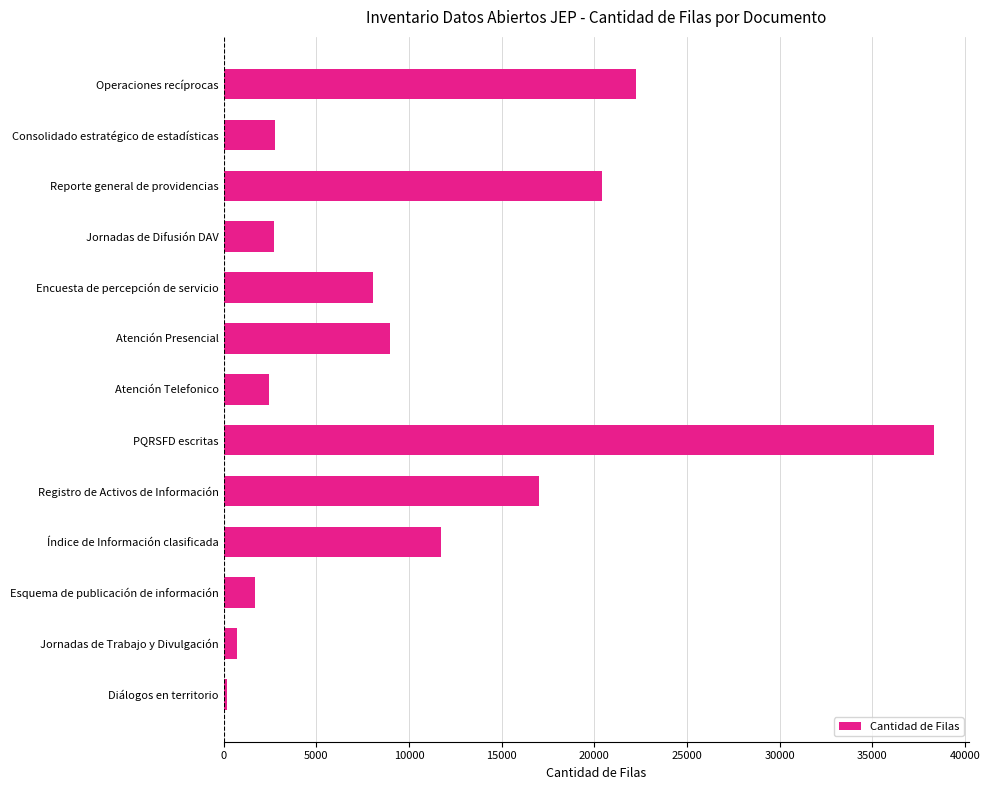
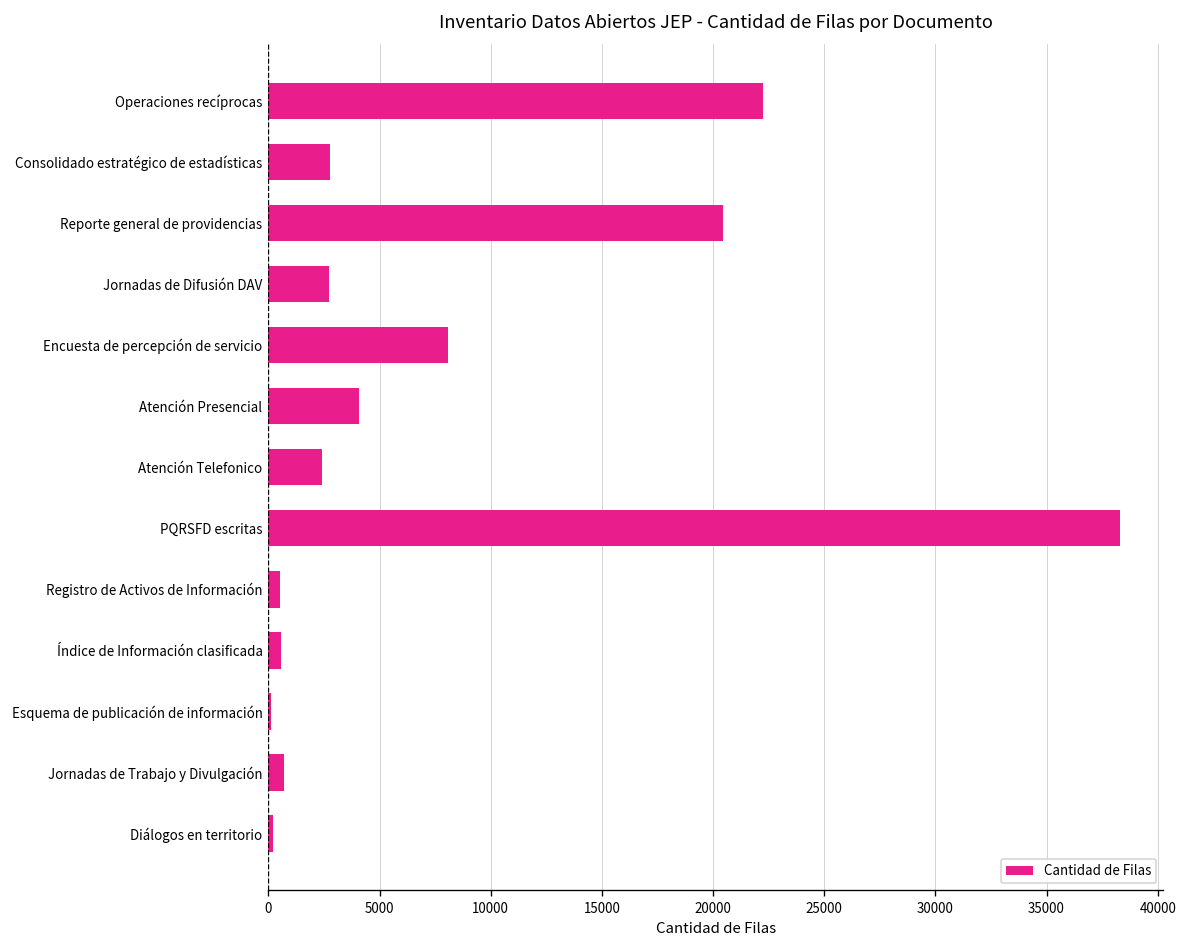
Atención Presencial: 9000 -> 4100
Registro de Activos de Información: 17000 -> 500
Índice de Información clasificada: 11700 -> 600
Esquema de publicación de información: 1700 -> 100
